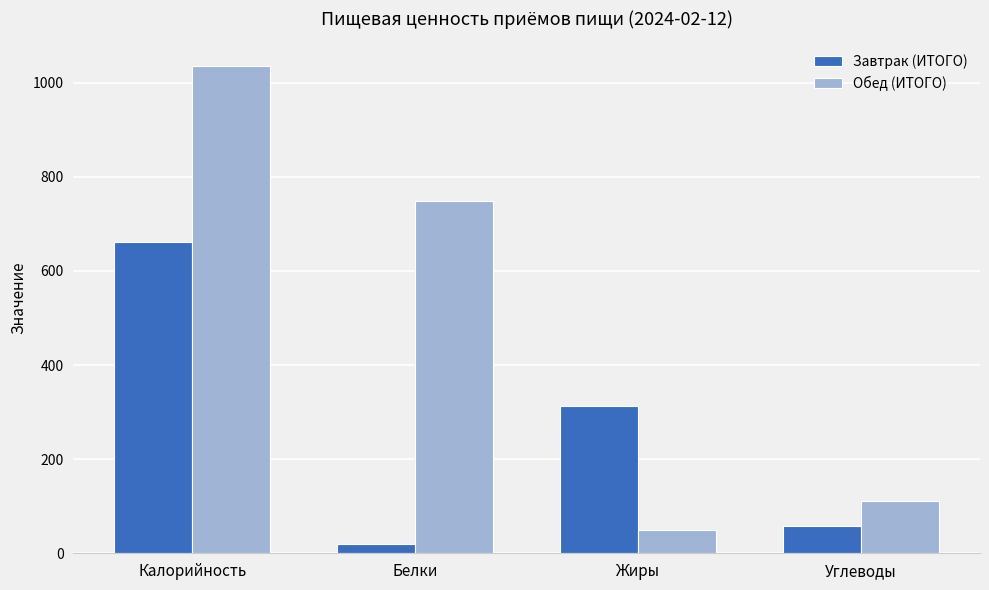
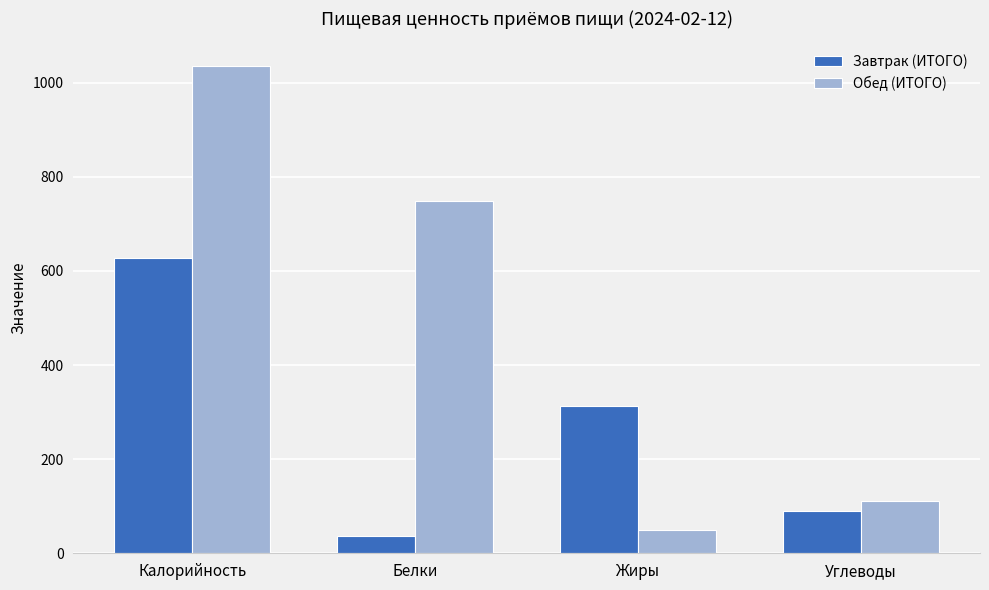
Завтрак (ИТОГО), Калорийность: 660 -> 630
Завтрак (ИТОГО), Белки: 20 -> 40
Завтрак (ИТОГО), Углеводы: 60 -> 90
